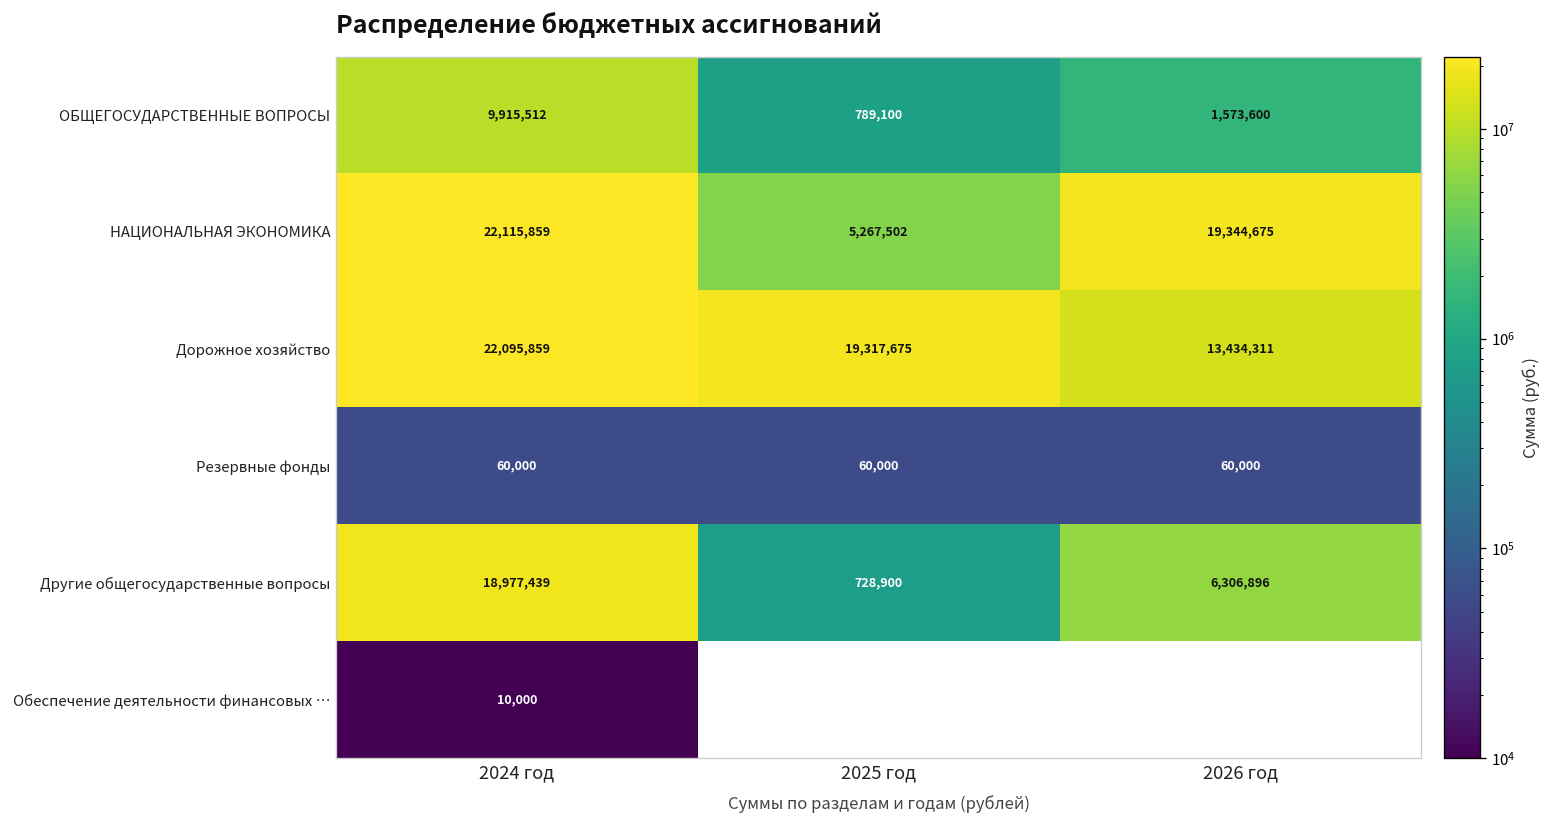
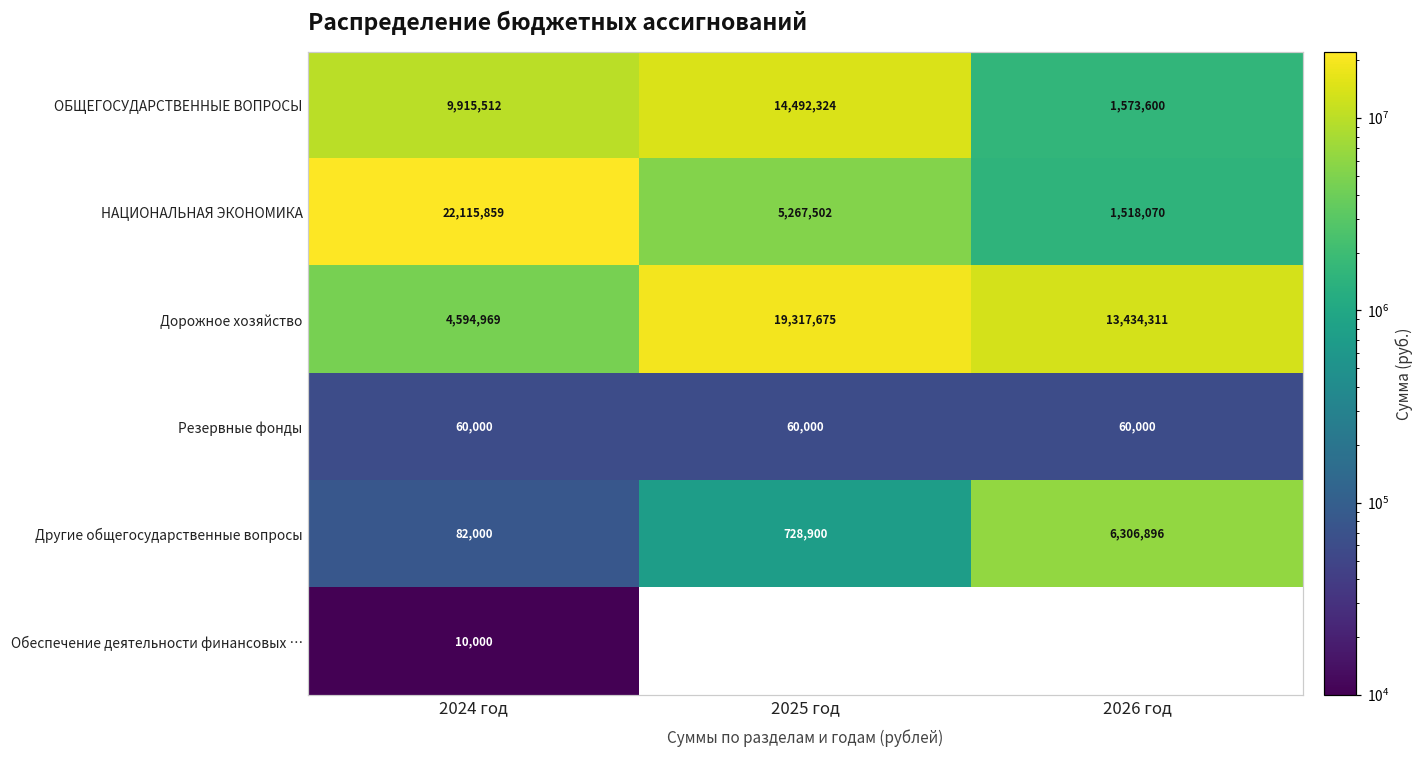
ОБЩЕГОСУДАРСТВЕННЫЕ ВОПРОСЫ, 2025 год: 789,100 -> 14,492,324
НАЦИОНАЛЬНАЯ ЭКОНОМИКА, 2026 год: 19,344,675 -> 1,518,070
Дорожное хозяйство, 2024 год: 22,095,859 -> 4,594,969
Другие общегосударственные вопросы, 2024 год: 18,977,439 -> 82,000
